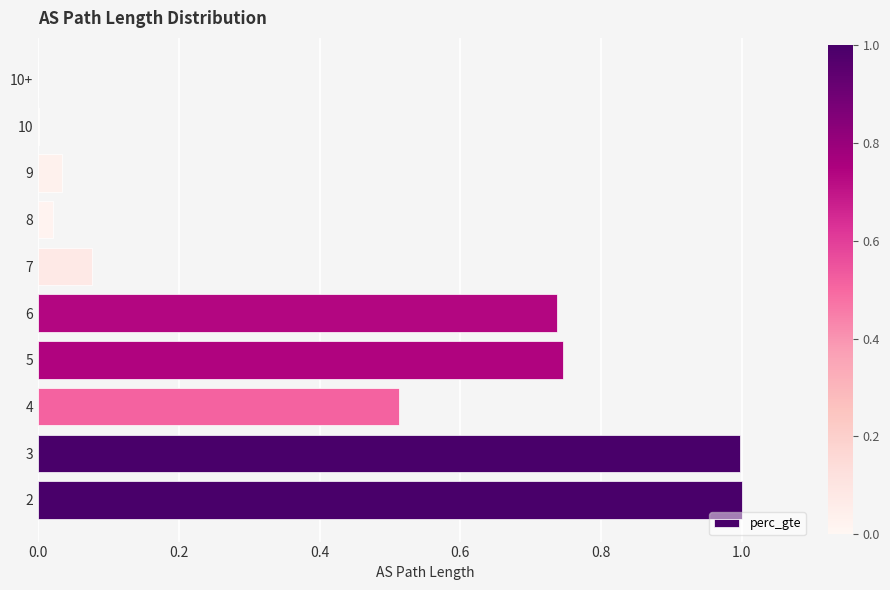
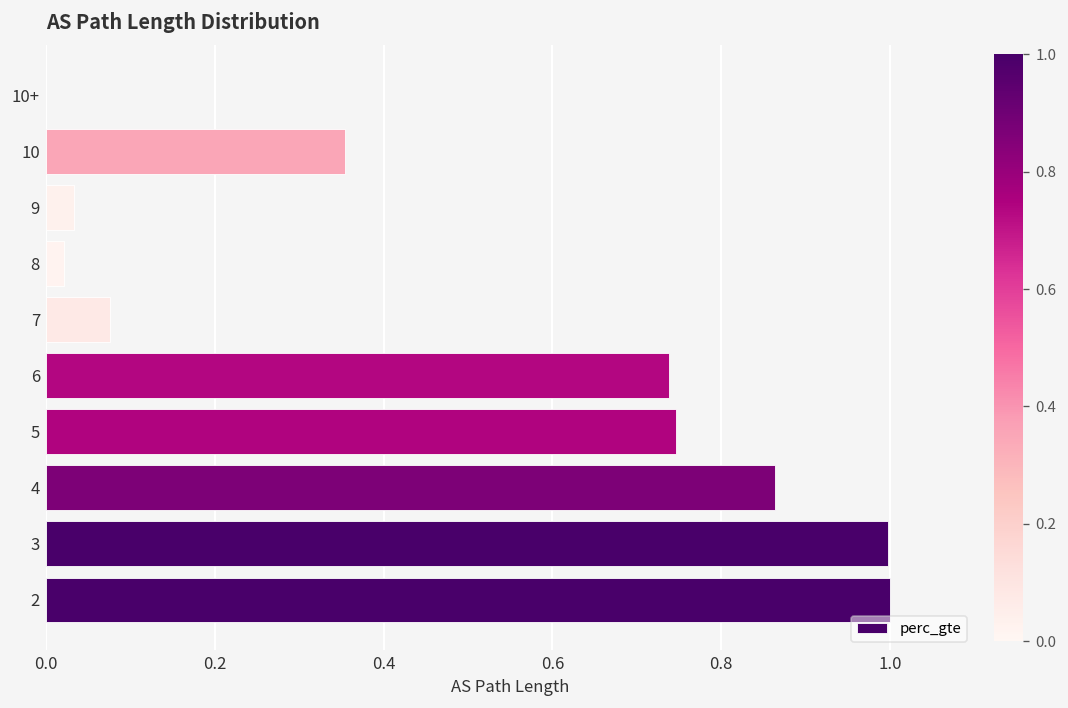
10: 0.00 -> 0.35
4: 0.51 -> 0.86
